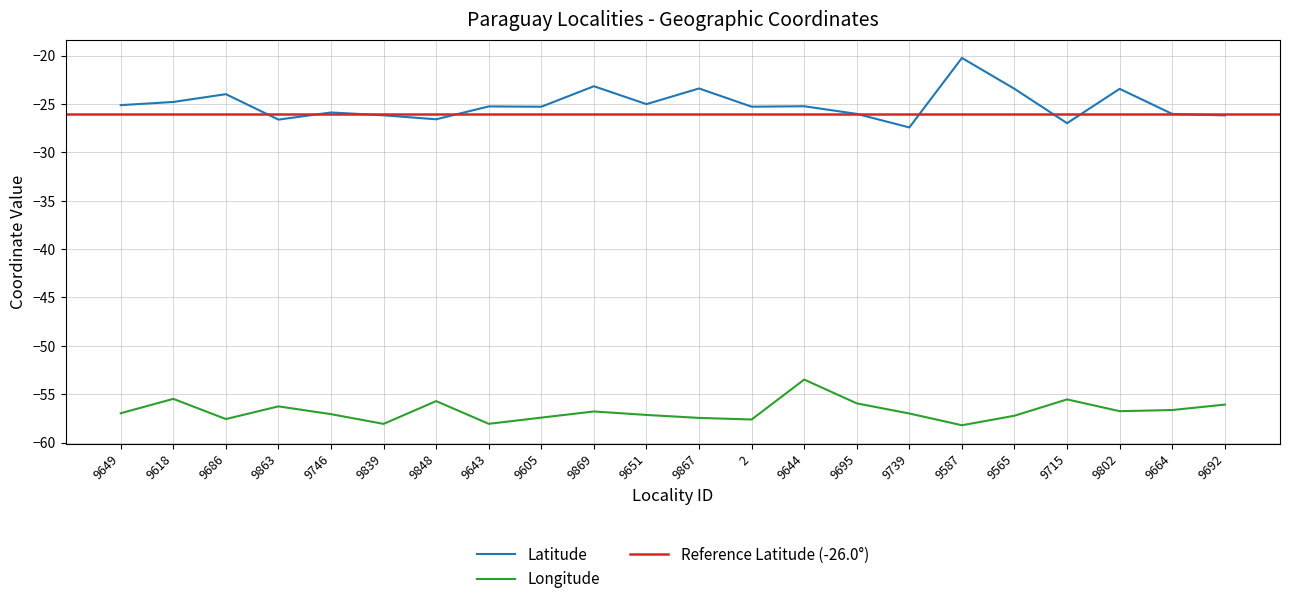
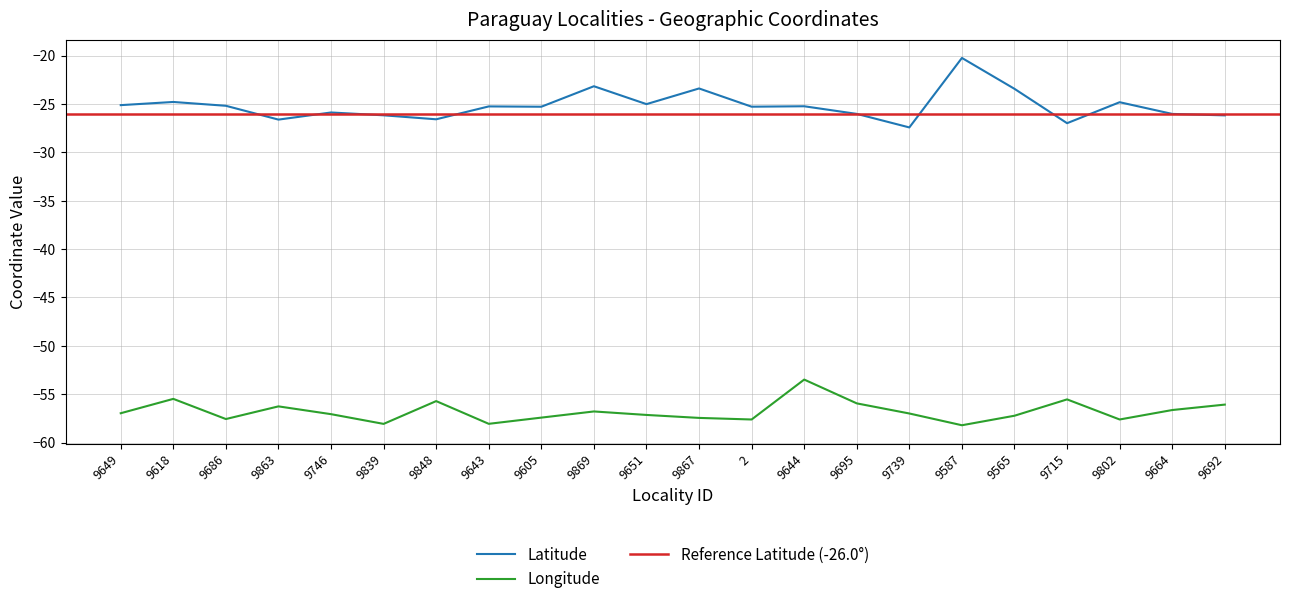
Latitude, 9686: -24 -> -25
Latitude, 9802: -23 -> -25
Longitude, 9802: -57 -> -58
